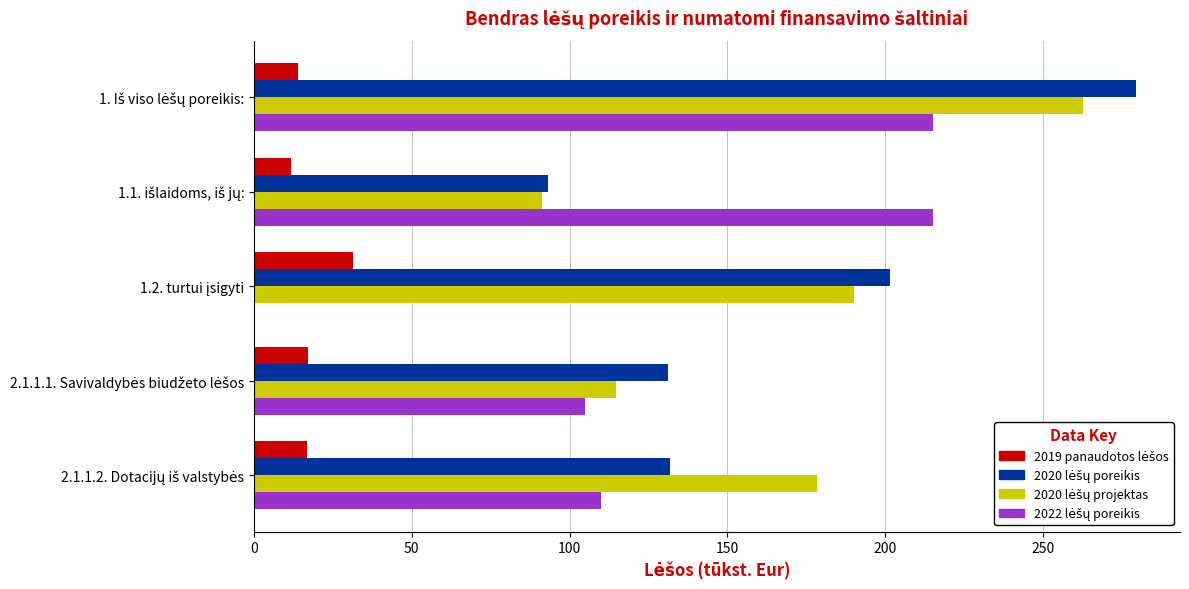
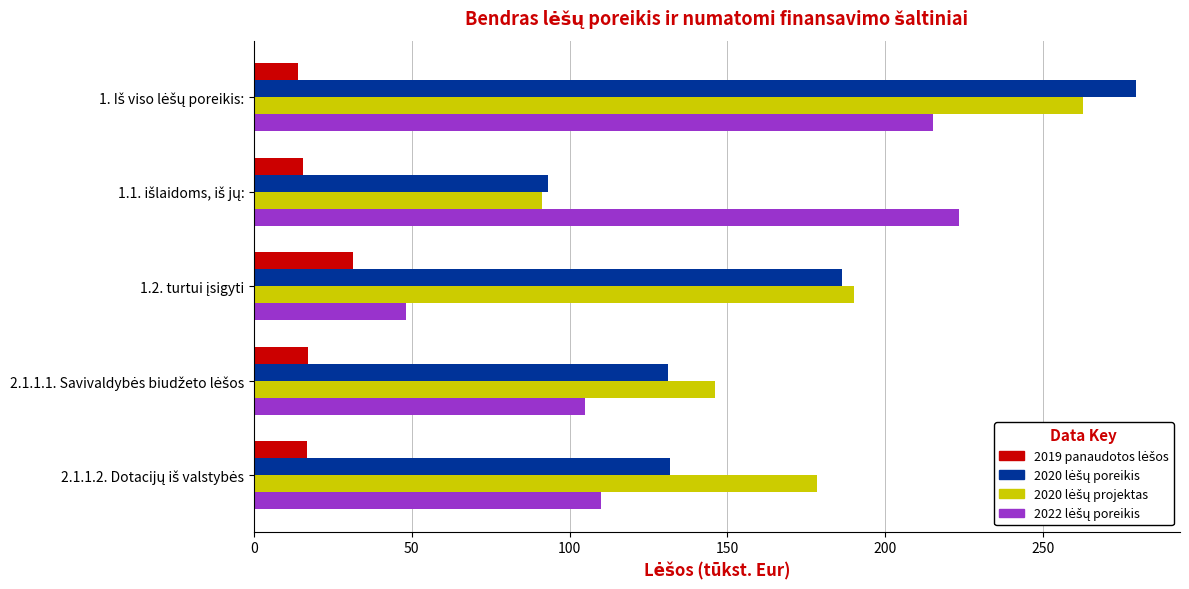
2019 panaudotos lėšos, 1.1. išlaidoms, iš jų:: 12 -> 16
2022 lėšų poreikis, 1.1. išlaidoms, iš jų:: 215 -> 224
2020 lėšų poreikis, 1.2. turtui įsigyti: 202 -> 186
2022 lėšų poreikis, 1.2. turtui įsigyti: 0 -> 48
2020 lėšų projektas, 2.1.1.1. Savivaldybės biudžeto lėšos: 115 -> 146
